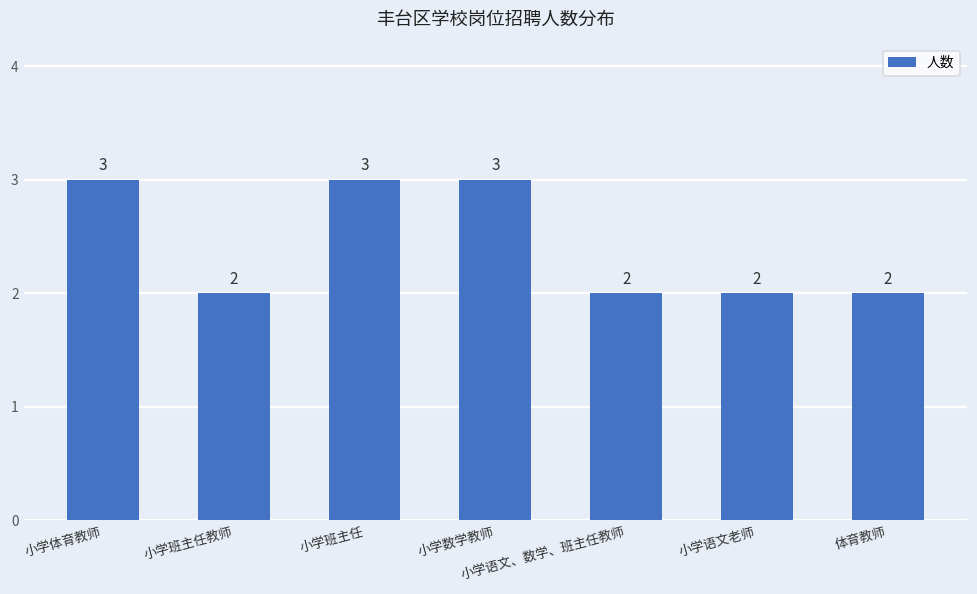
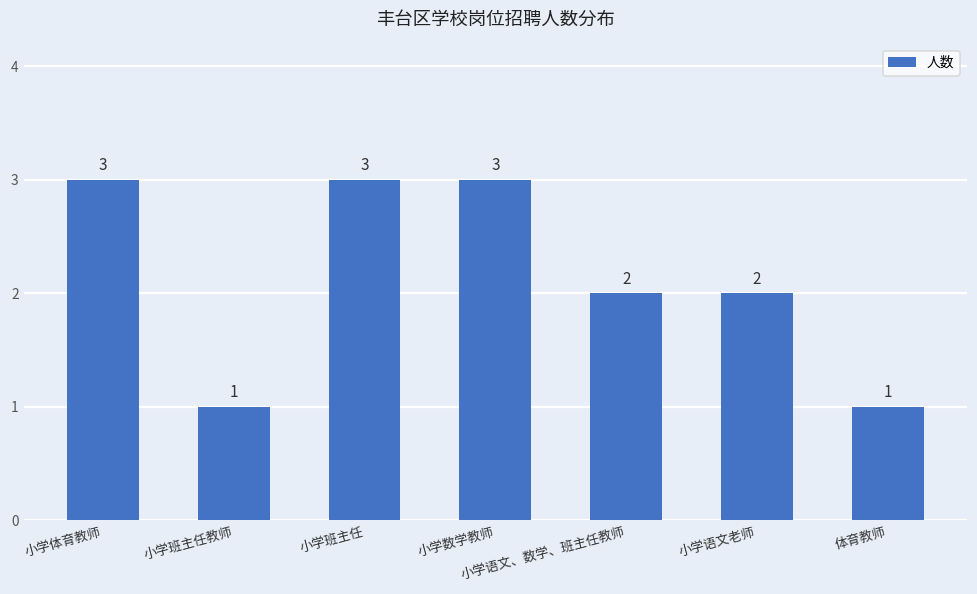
小学班主任教师: 2 -> 1
体育教师: 2 -> 1
